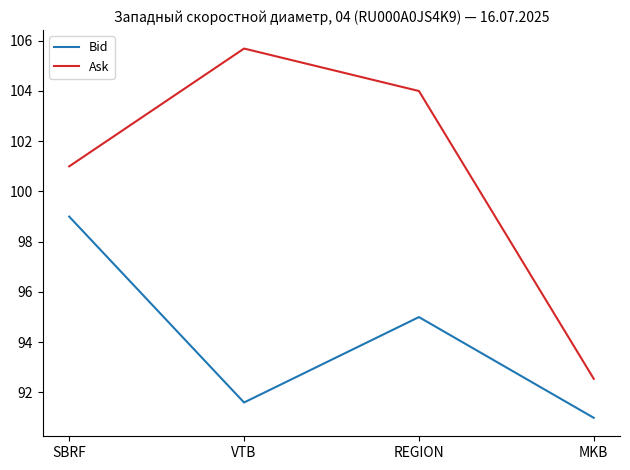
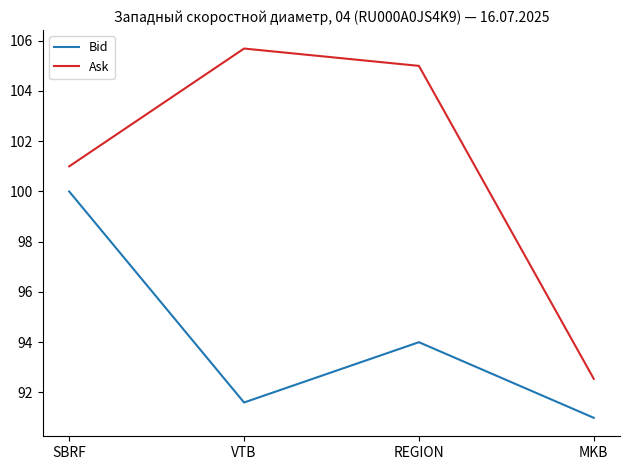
Bid, SBRF: 99 -> 100
Bid, REGION: 95 -> 94
Ask, REGION: 104 -> 105
